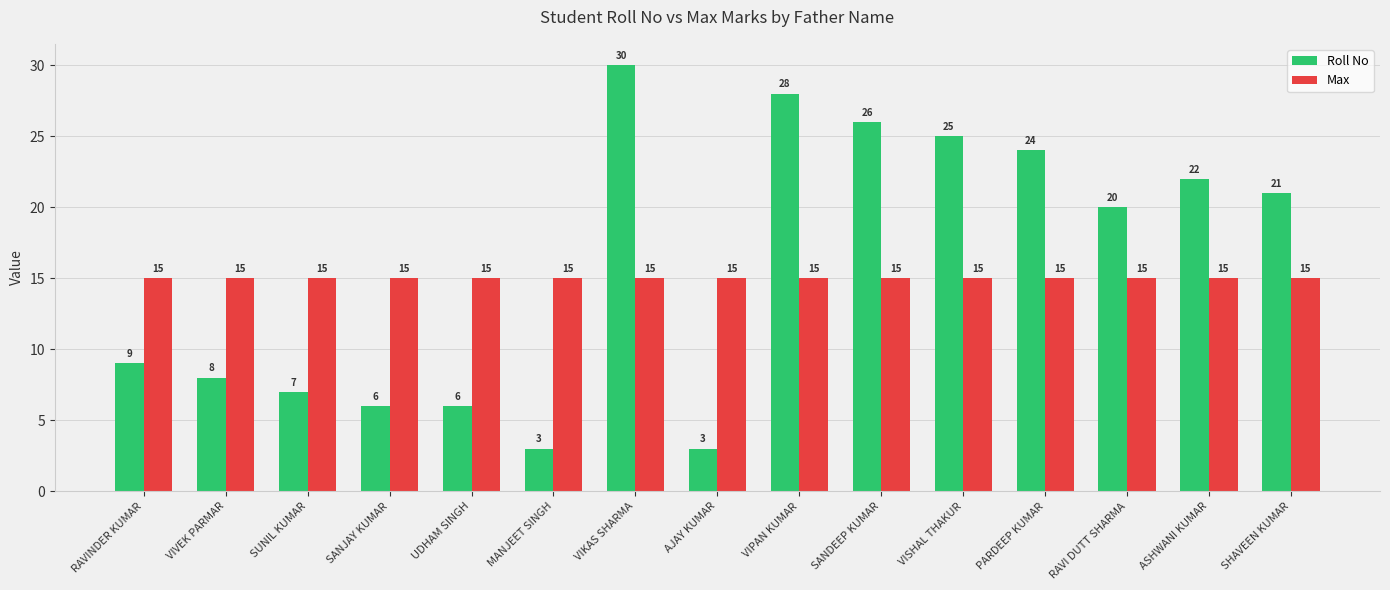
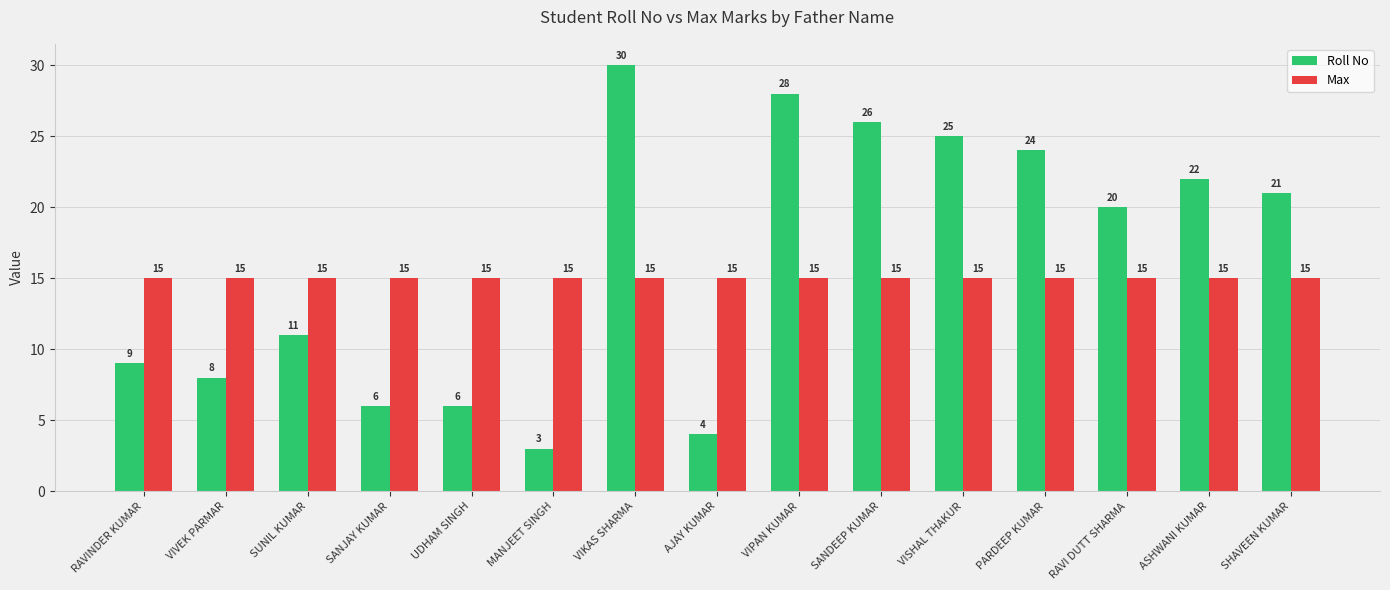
Roll No, SUNIL KUMAR: 7 -> 11
Roll No, AJAY KUMAR: 3 -> 4
